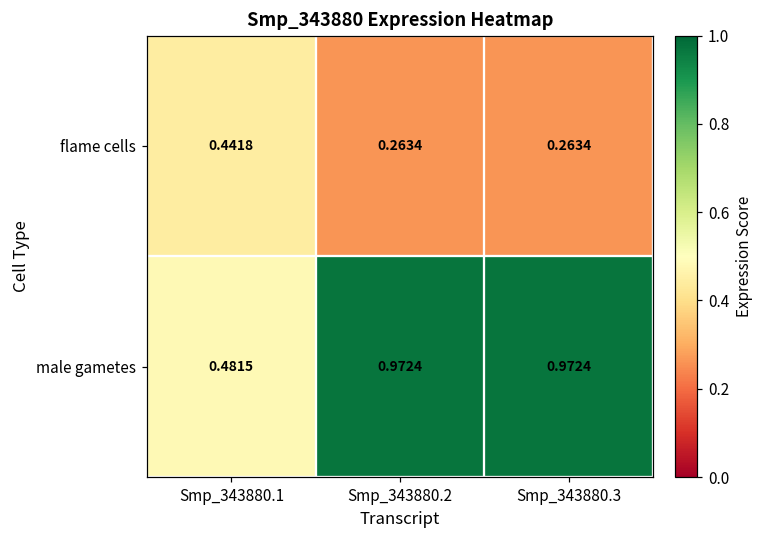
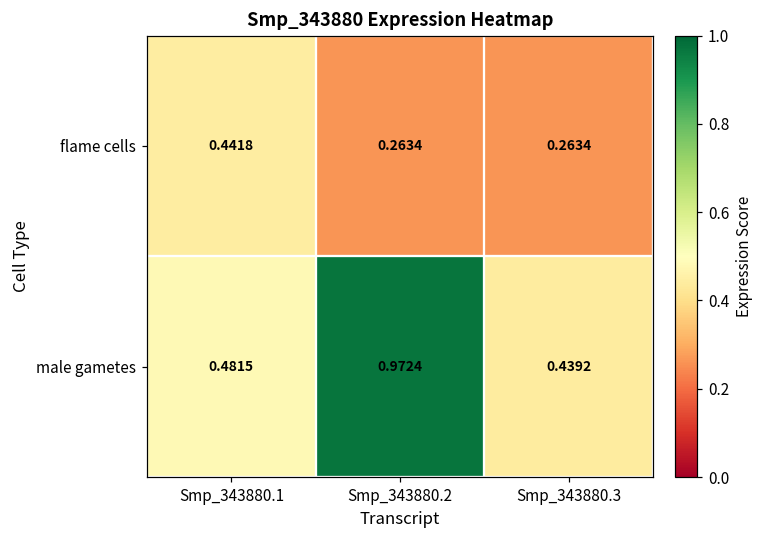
male gametes, Smp_343880.3: 0.9724 -> 0.4392
